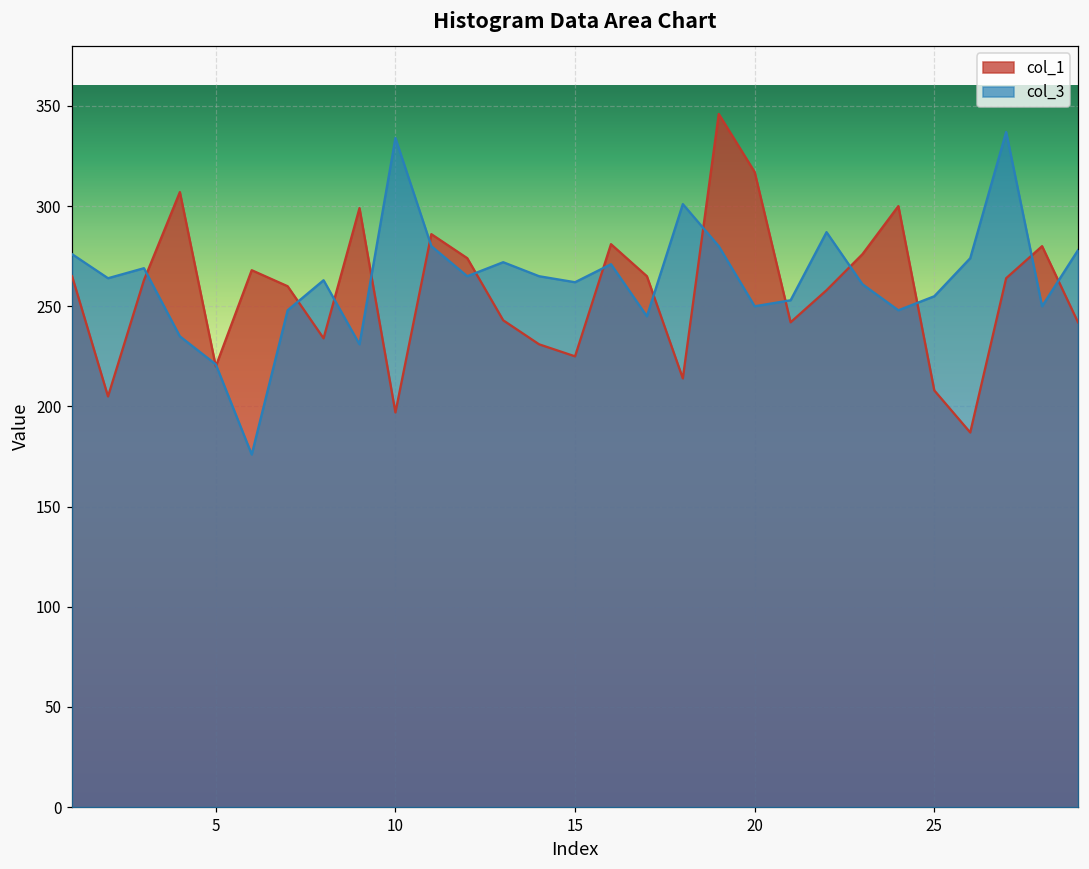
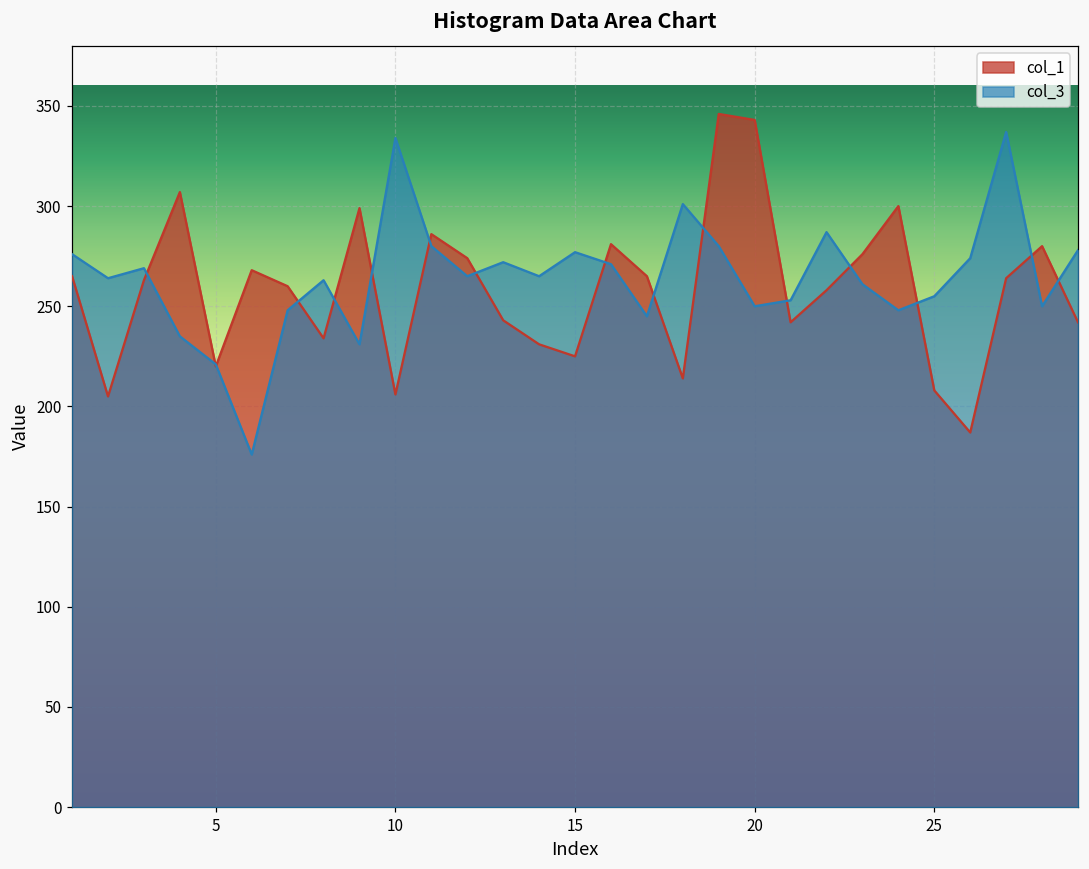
col_1, 10: 197 -> 206
col_3, 15: 262 -> 277
col_1, 20: 317 -> 343
